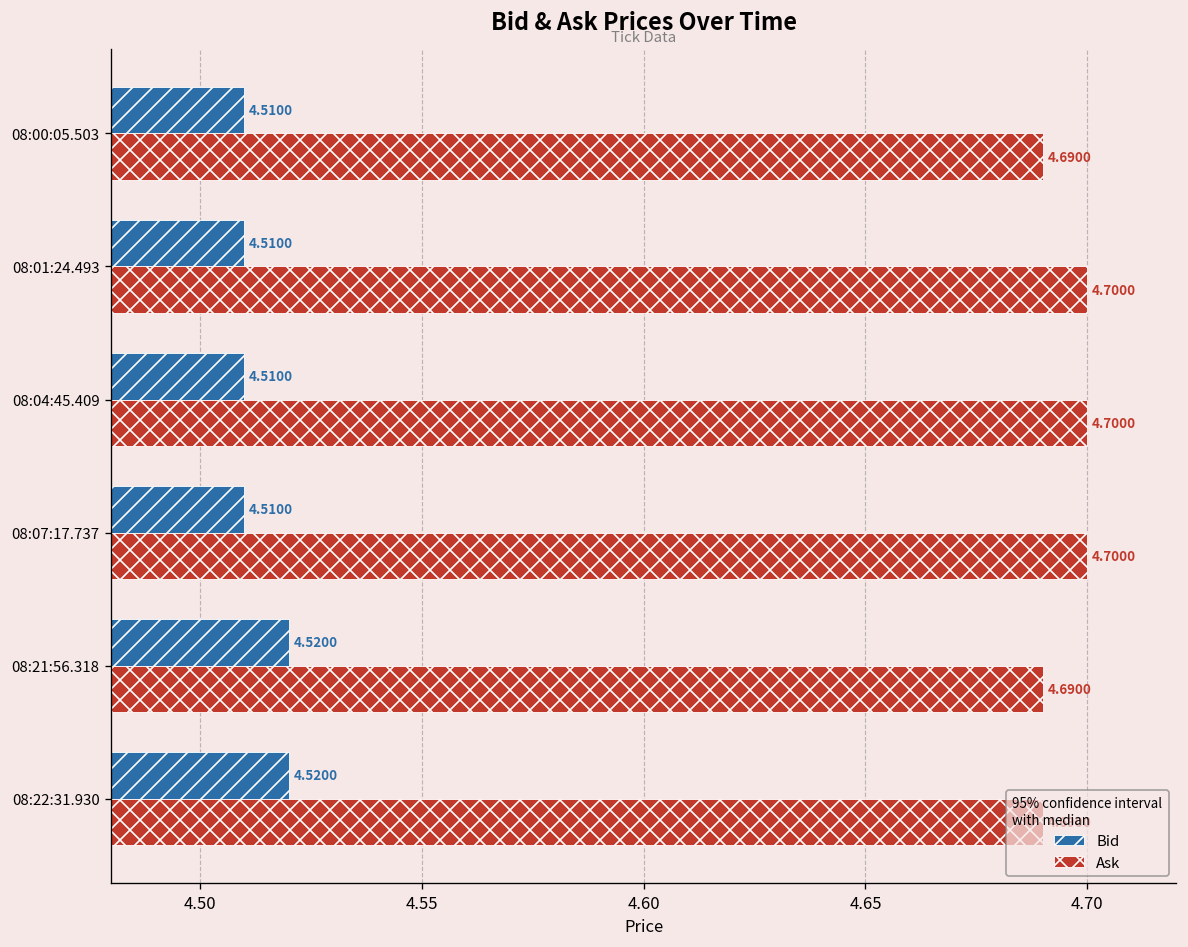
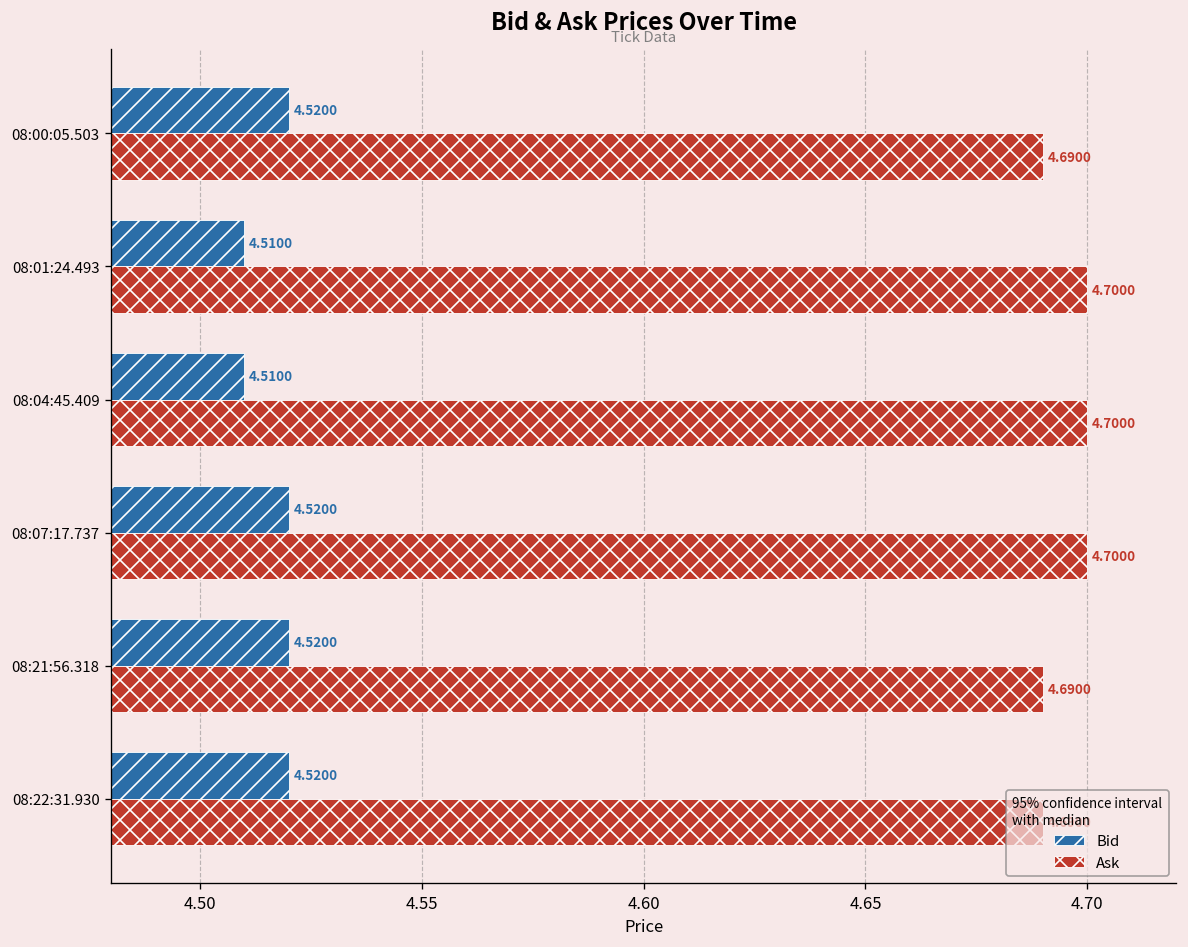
Bid, 08:00:05.503: 4.5100 -> 4.5200
Bid, 08:07:17.737: 4.5100 -> 4.5200
